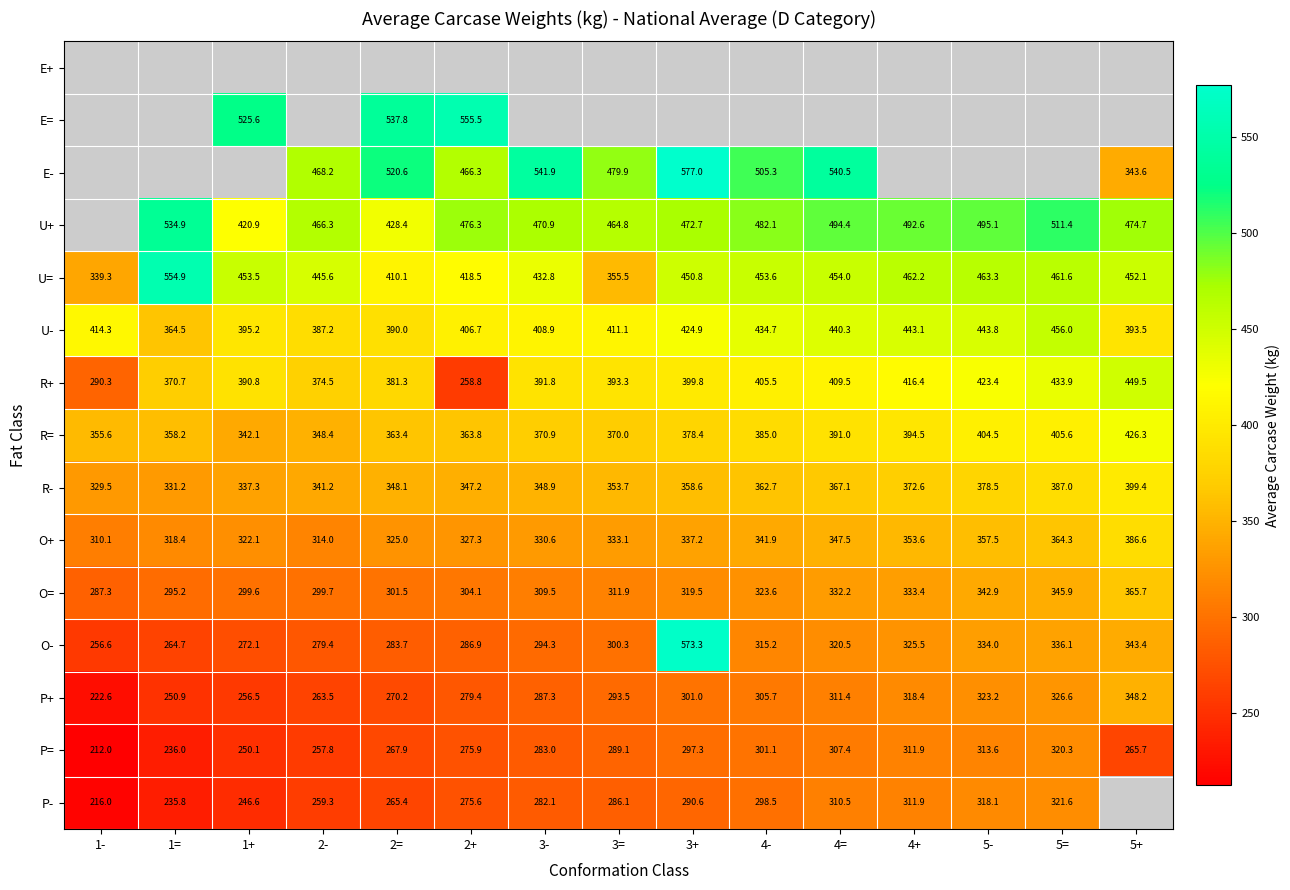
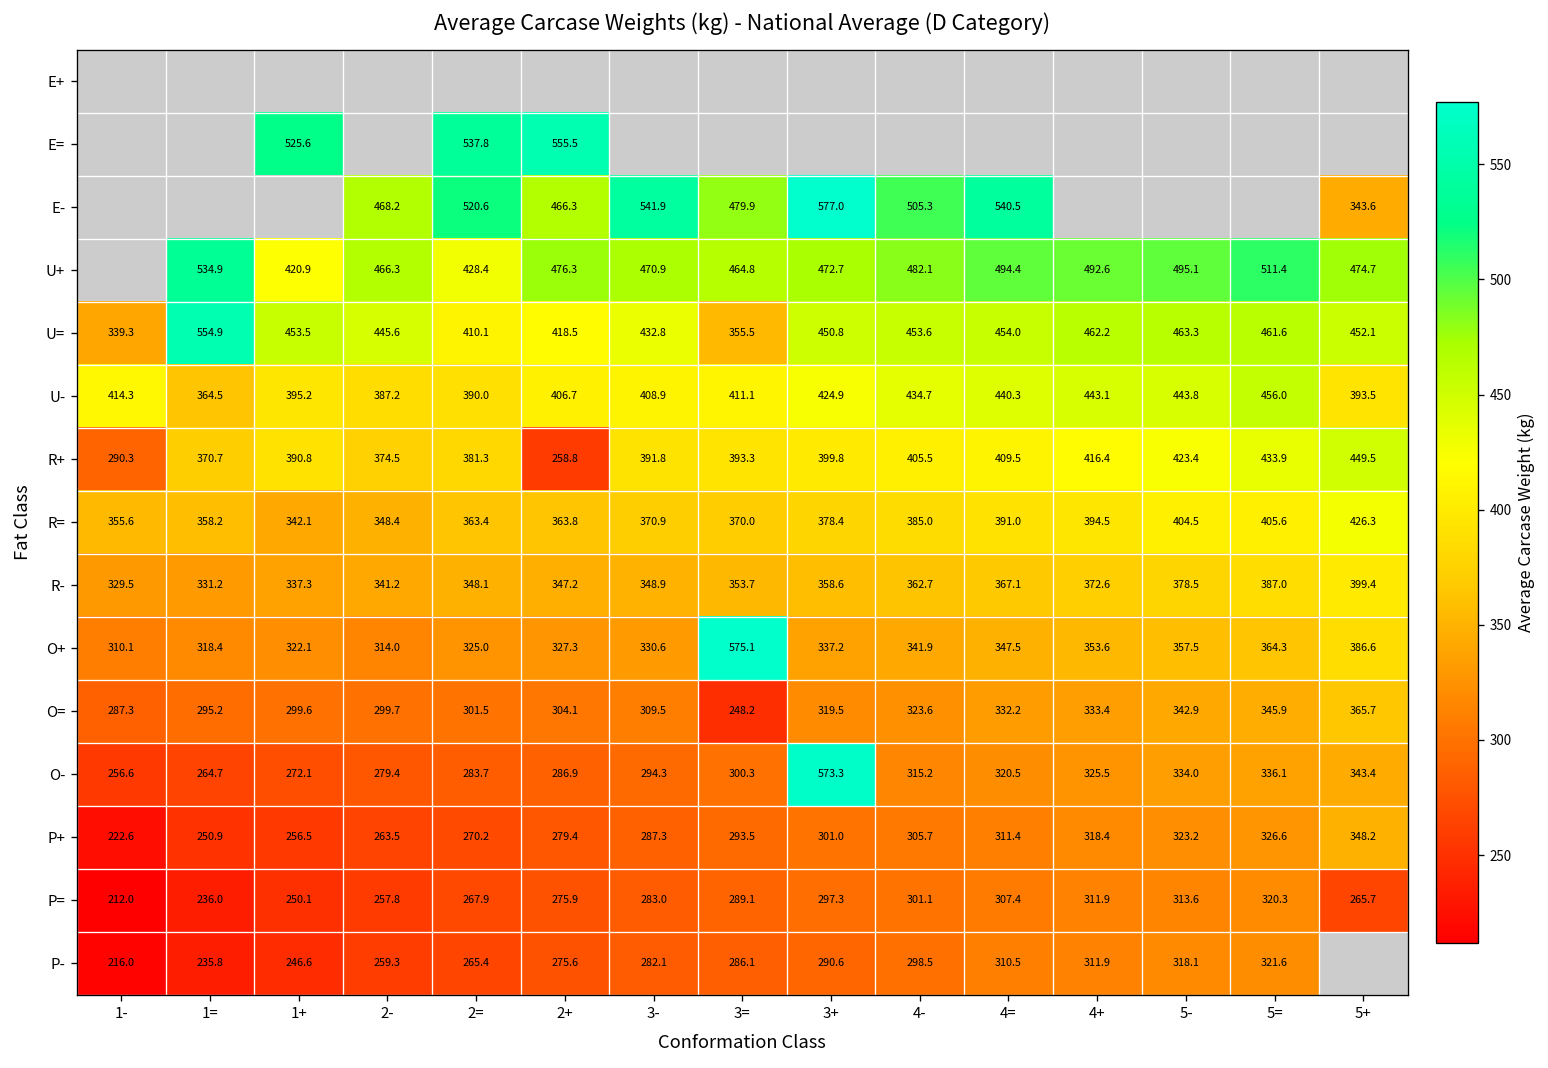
O+, 3=: 333.1 -> 575.1
O=, 3=: 311.9 -> 248.2
